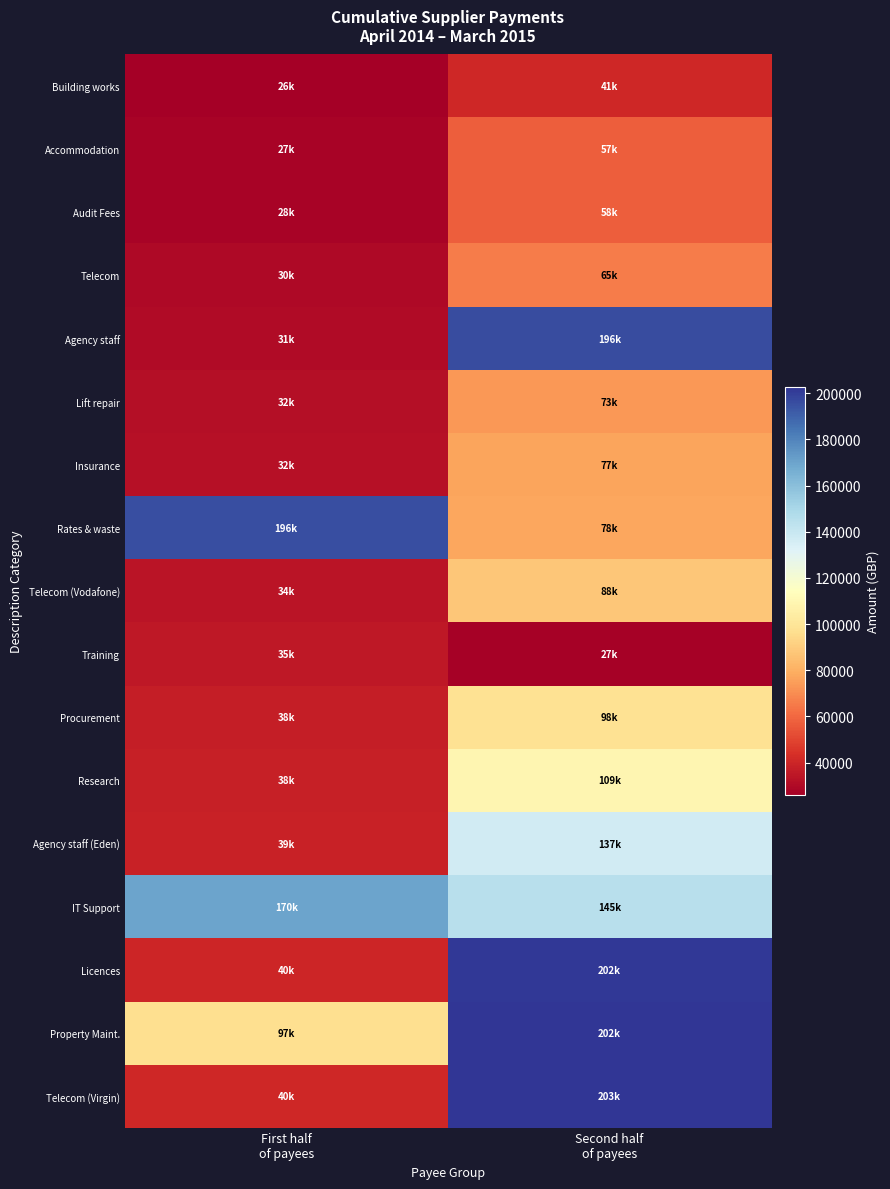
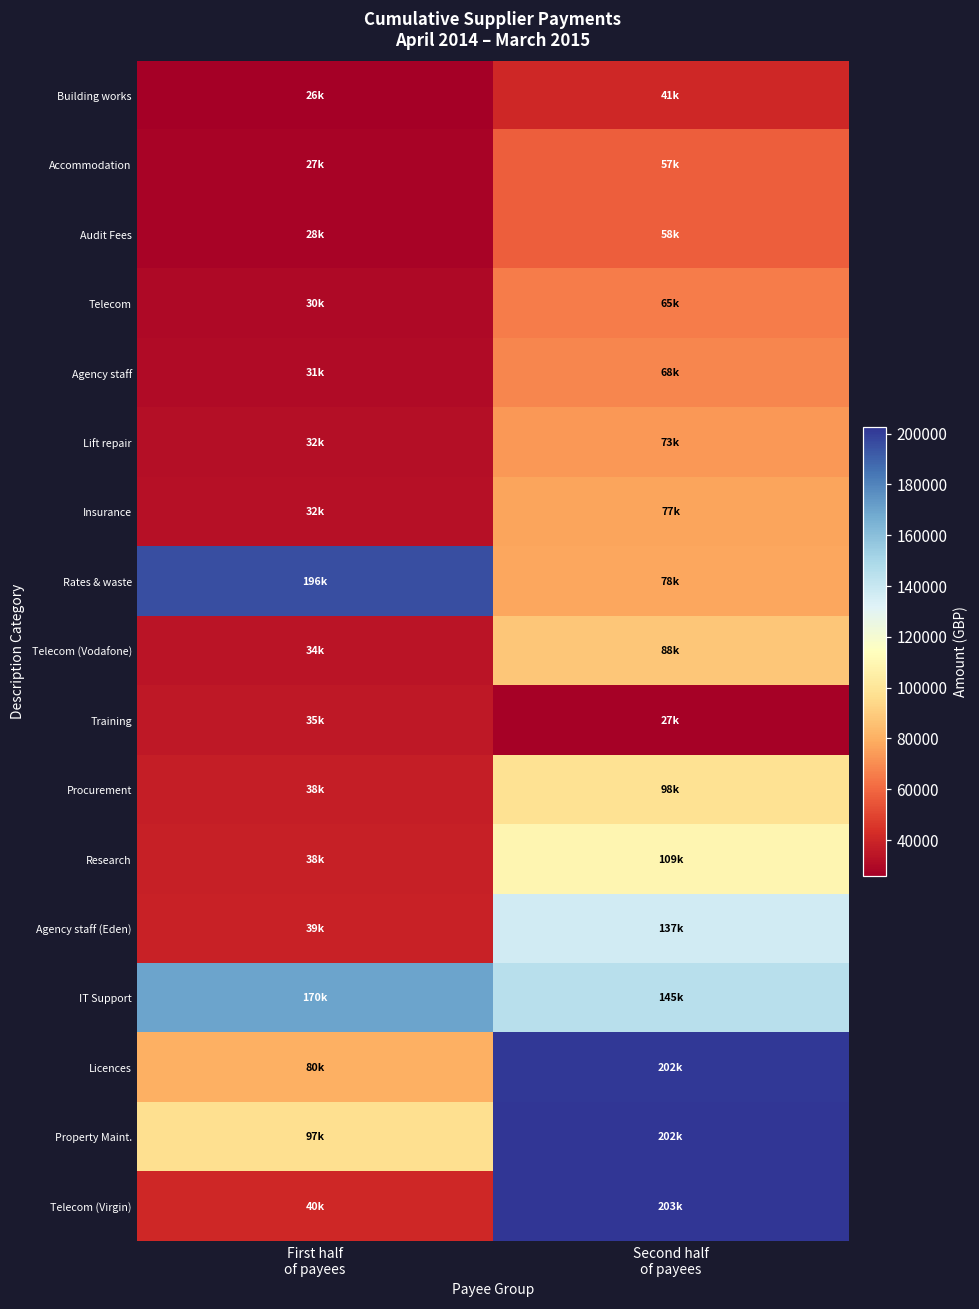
Agency staff, Second half of payees: 196k -> 68k
Licences, First half of payees: 40k -> 80k
